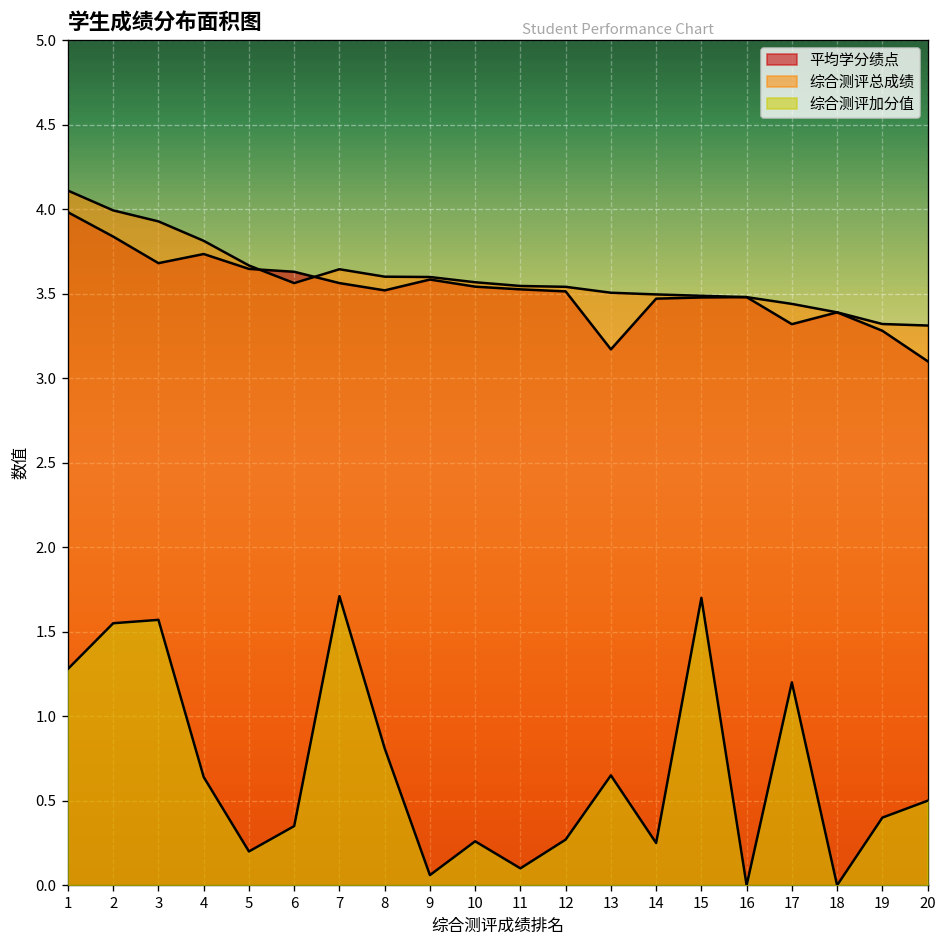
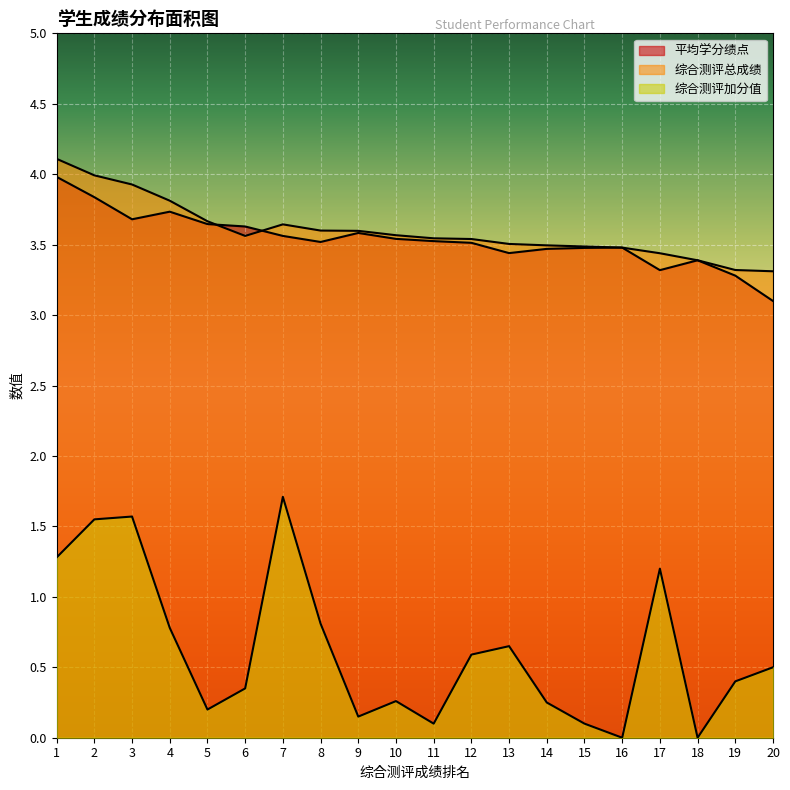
综合测评加分值, 4: 0.64 -> 0.78
综合测评加分值, 9: 0.06 -> 0.15
综合测评加分值, 12: 0.27 -> 0.59
平均学分绩点, 13: 3.17 -> 3.44
综合测评加分值, 15: 1.7 -> 0.1
